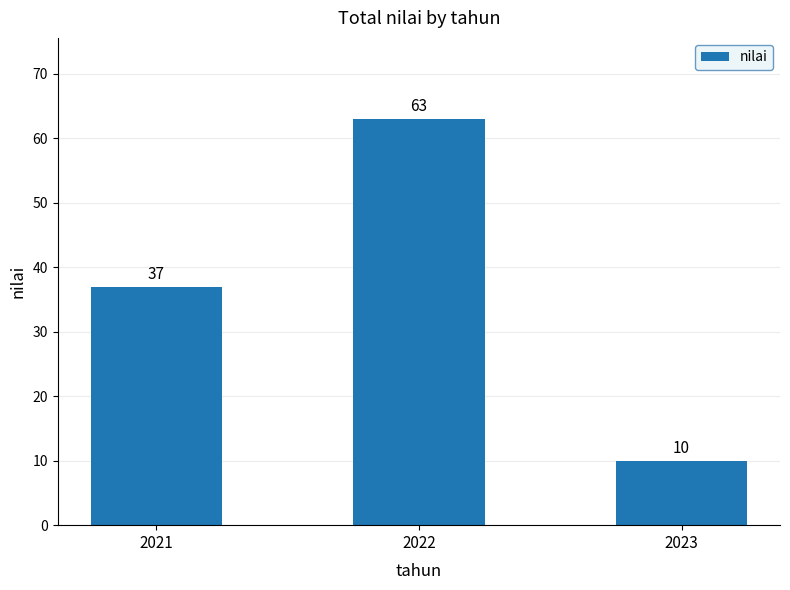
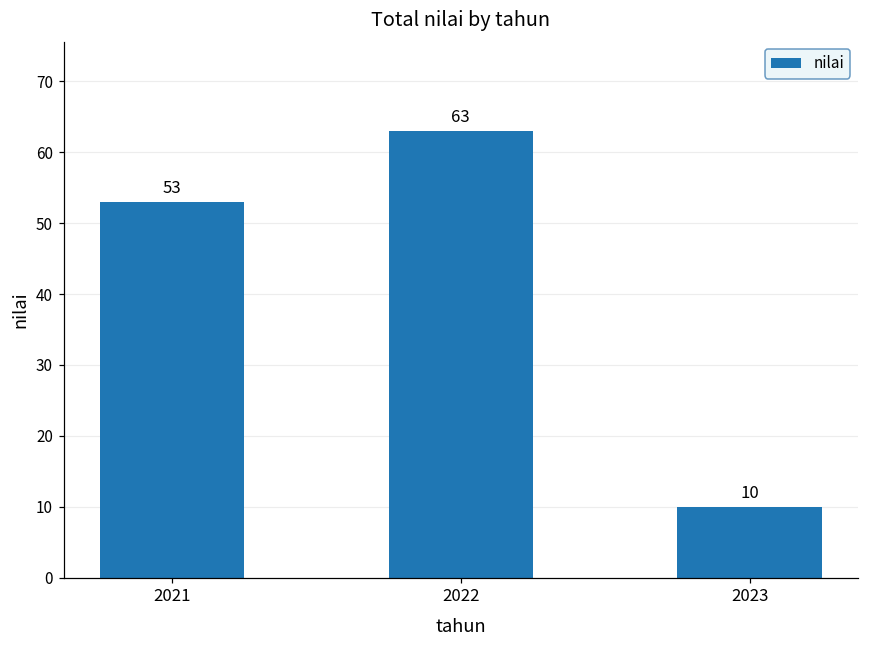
2021: 37 -> 53
